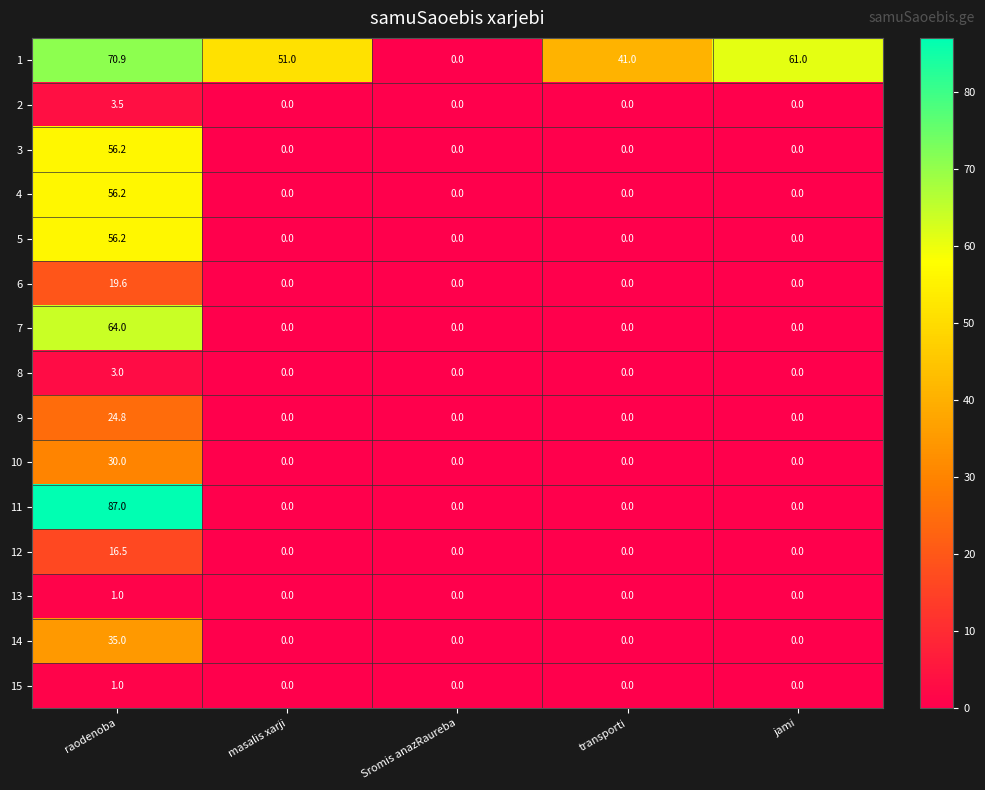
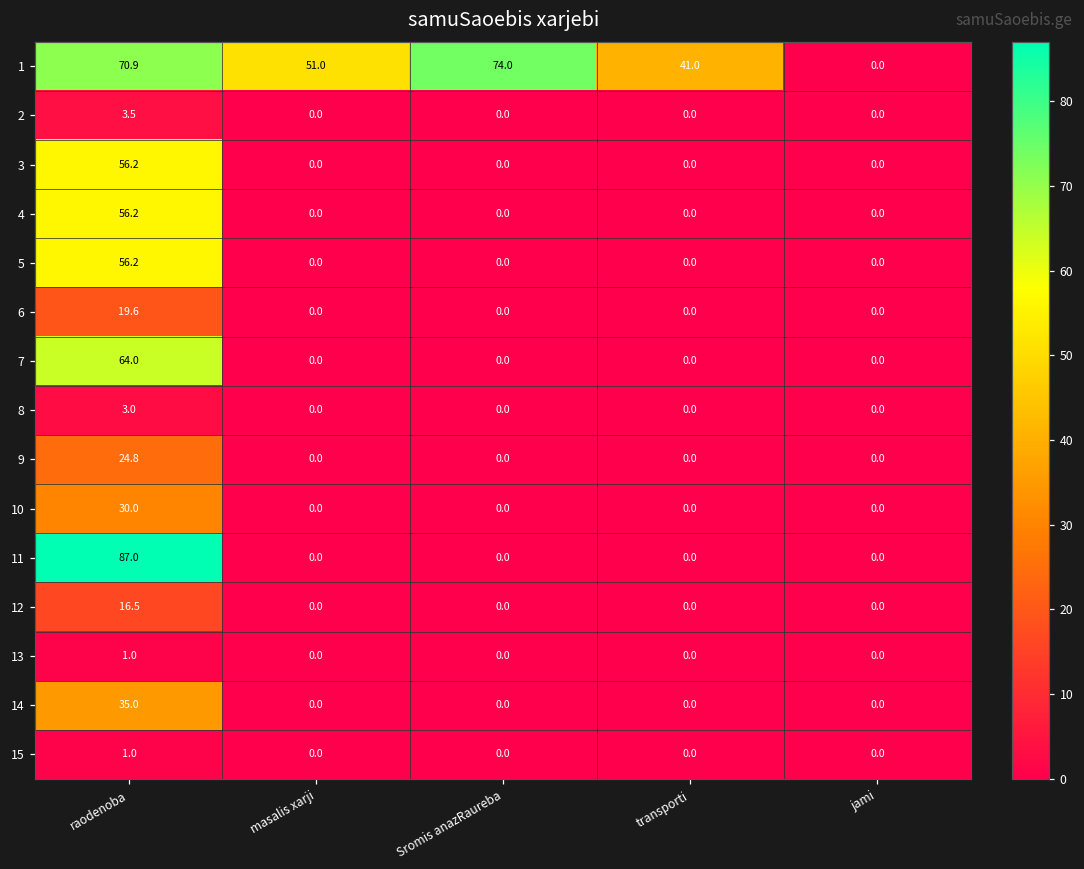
1, Sromis anazRaureba: 0.0 -> 74.0
1, jami: 61.0 -> 0.0
